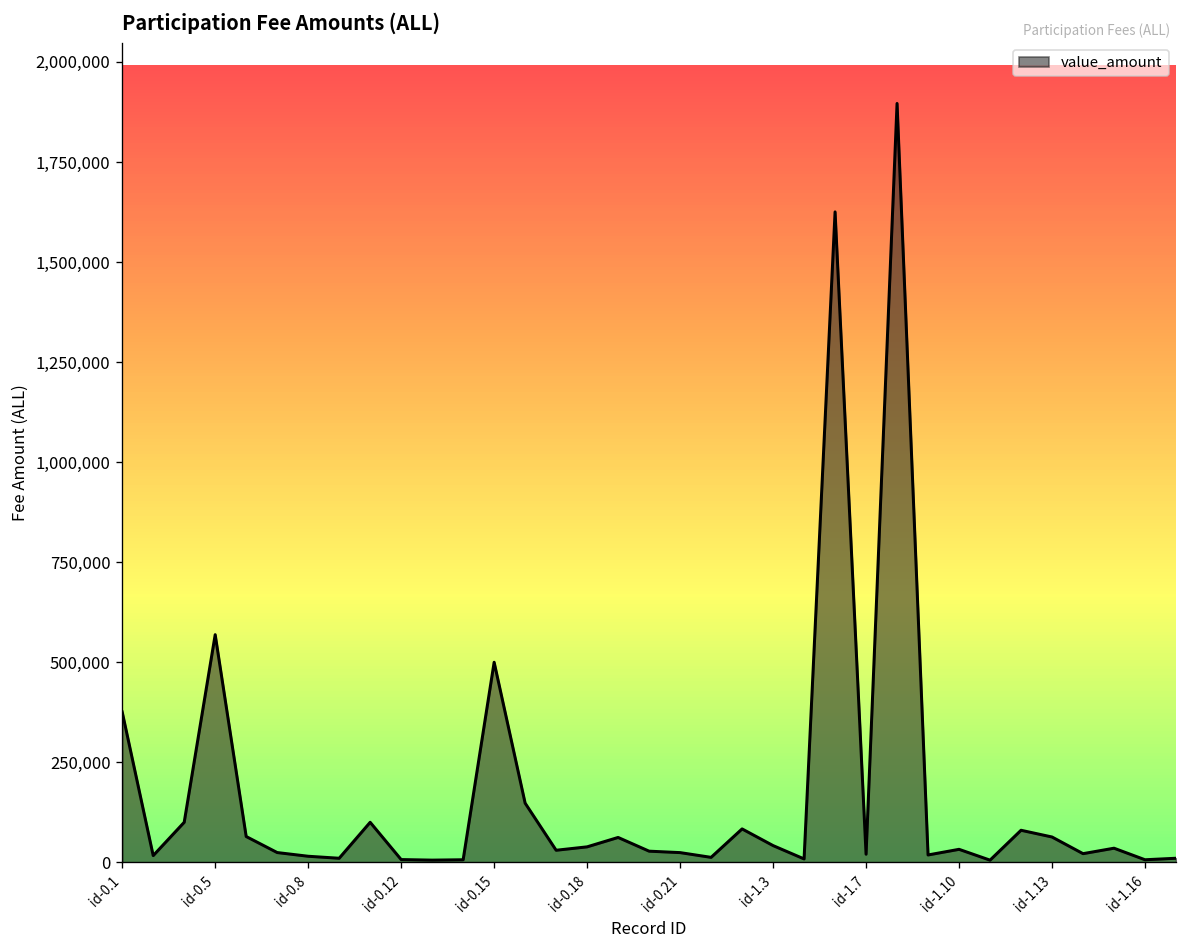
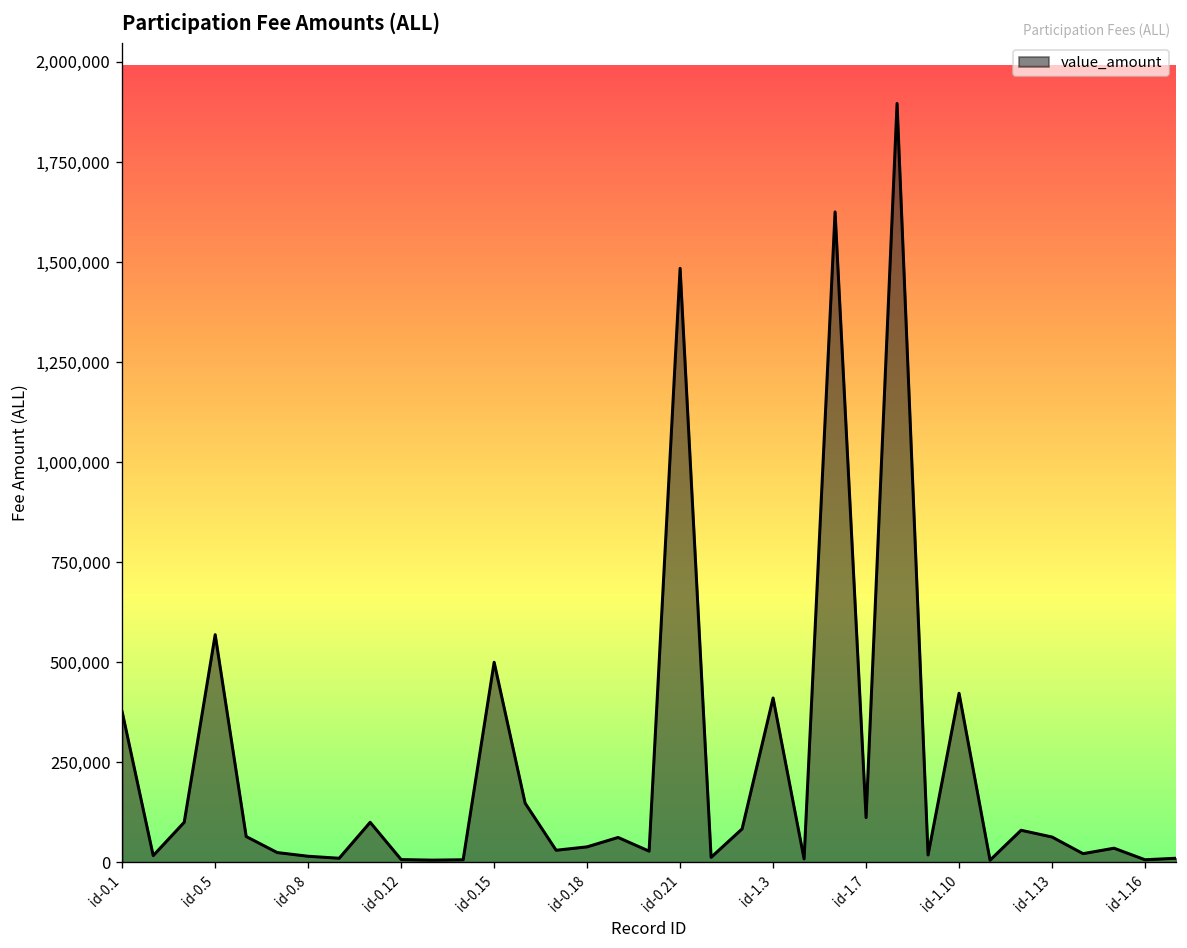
id-0.21: 20,000 -> 1,480,000
id-1.3: 40,000 -> 410,000
id-1.7: 20,000 -> 110,000
id-1.10: 30,000 -> 420,000
